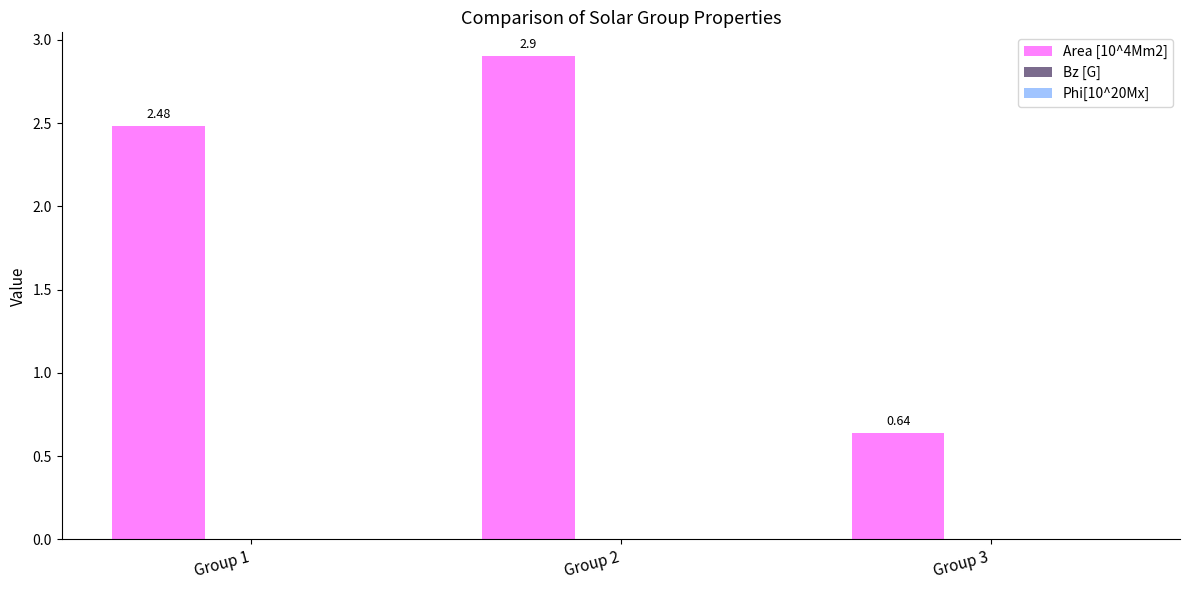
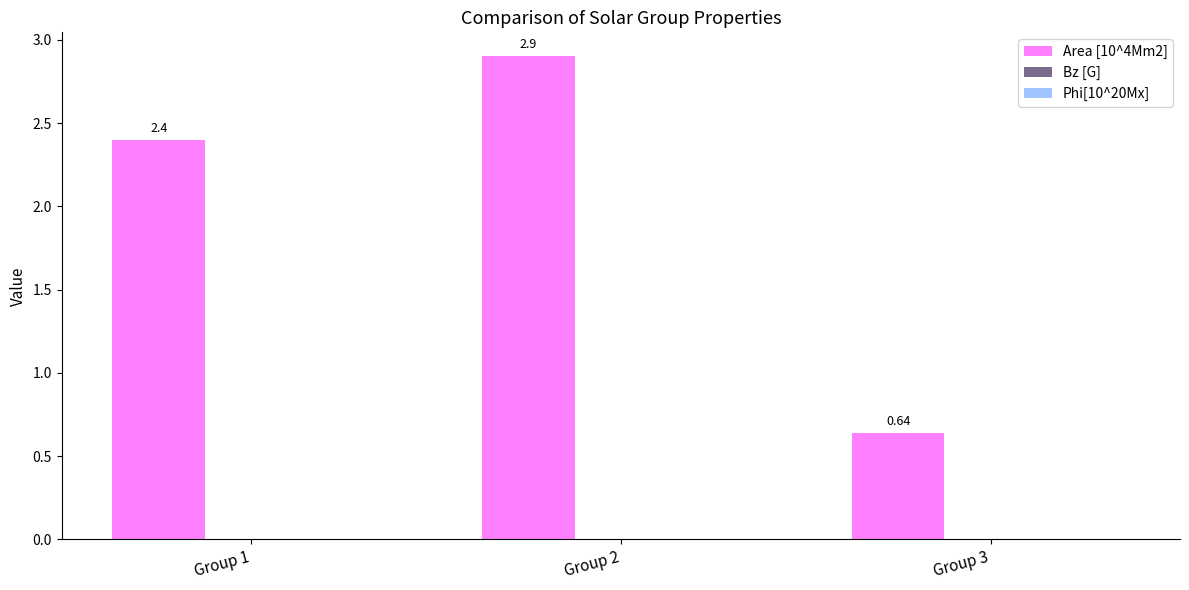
Area [10^4Mm2], Group 1: 2.48 -> 2.4
